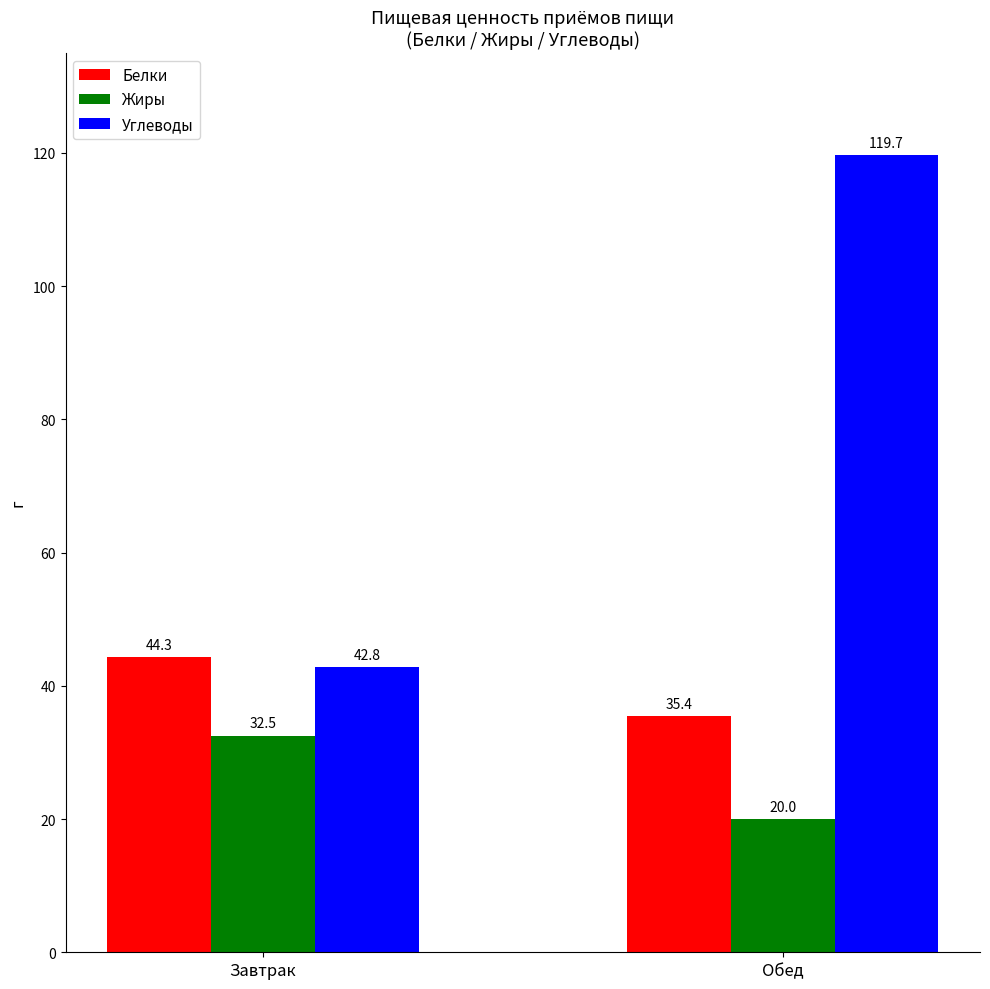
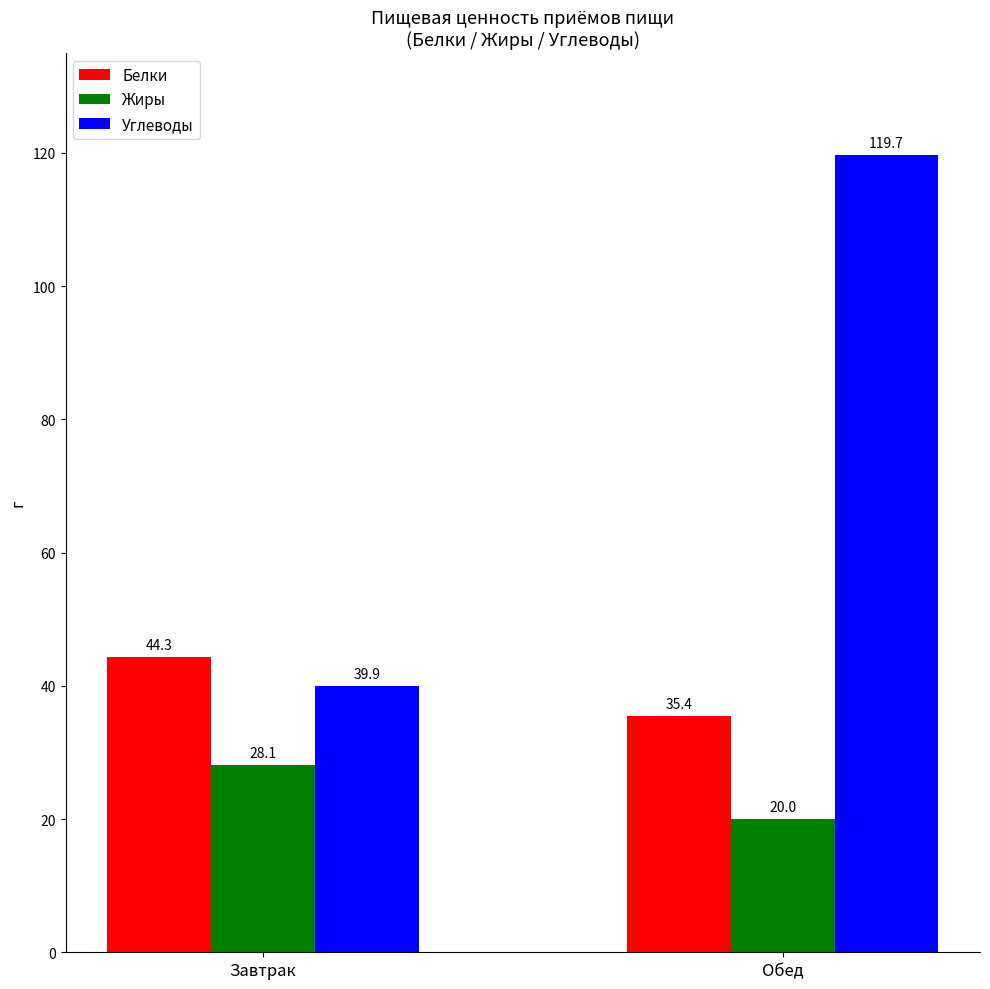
Жиры, Завтрак: 32.5 -> 28.1
Углеводы, Завтрак: 42.8 -> 39.9
